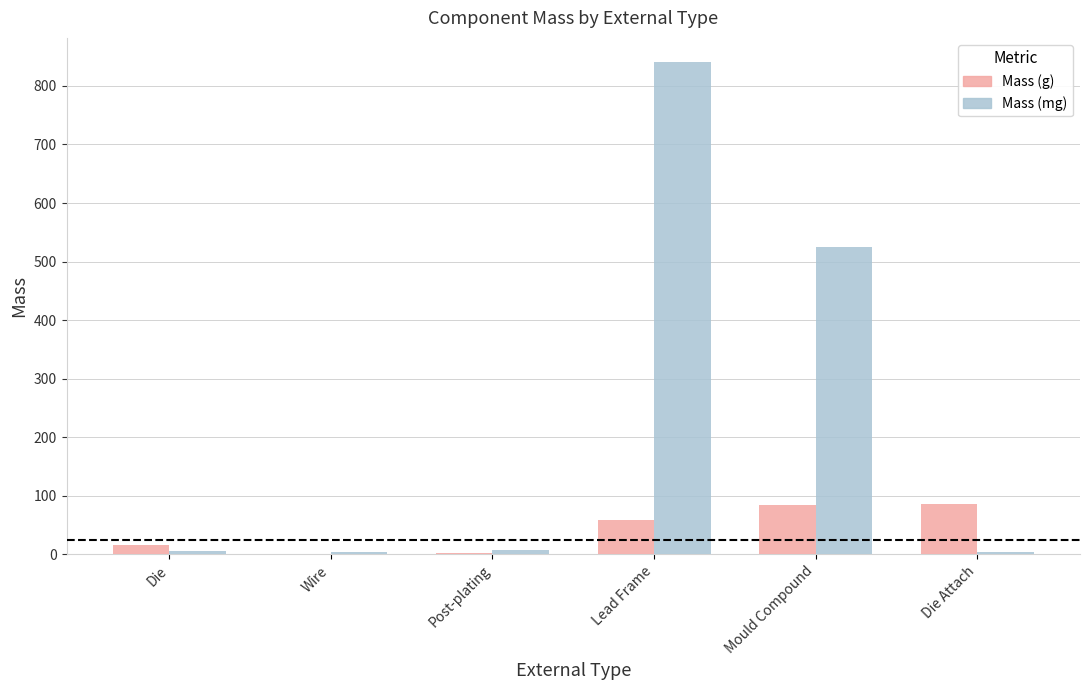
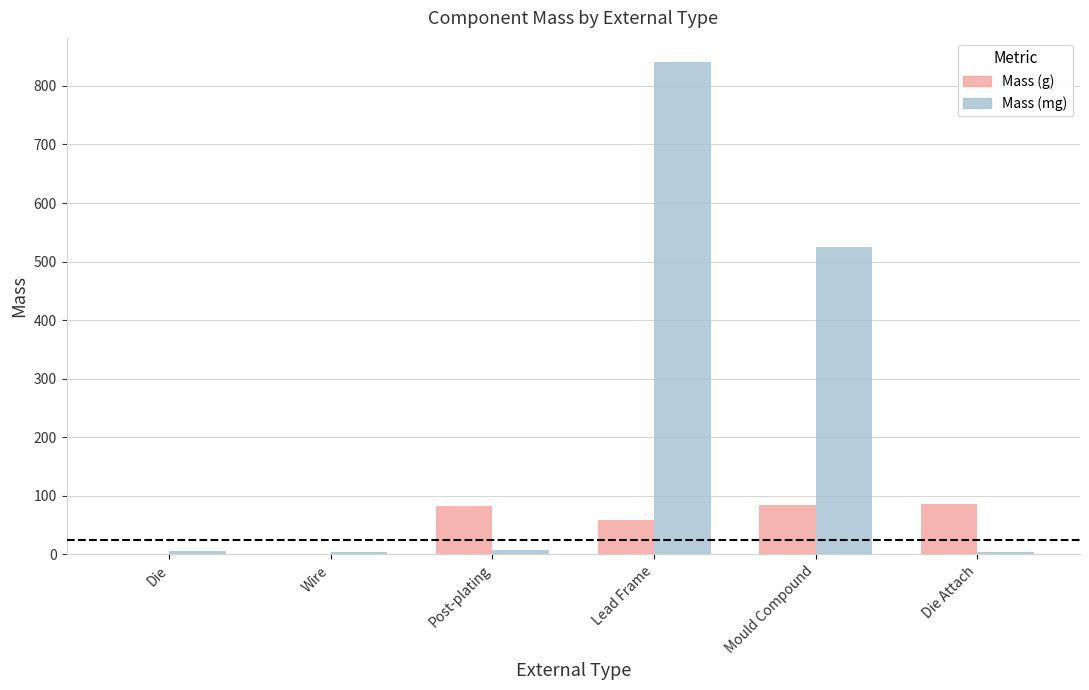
Mass (g), Die: 20 -> 0
Mass (g), Post-plating: 0 -> 80
